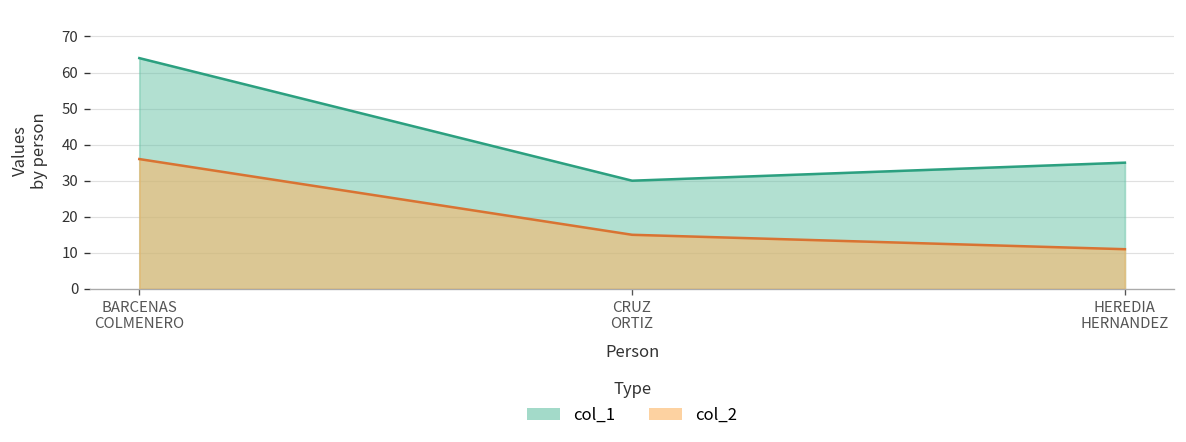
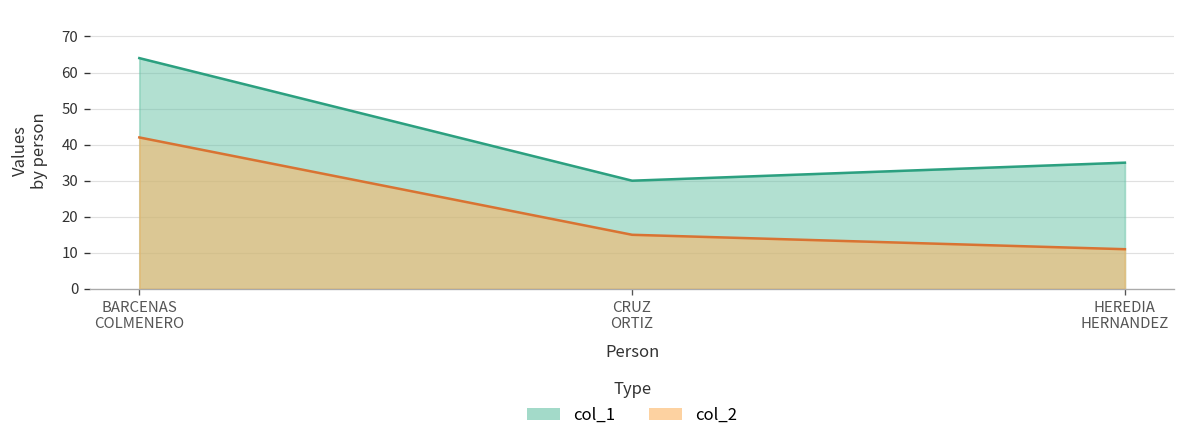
col_2, BARCENAS COLMENERO: 36 -> 42
